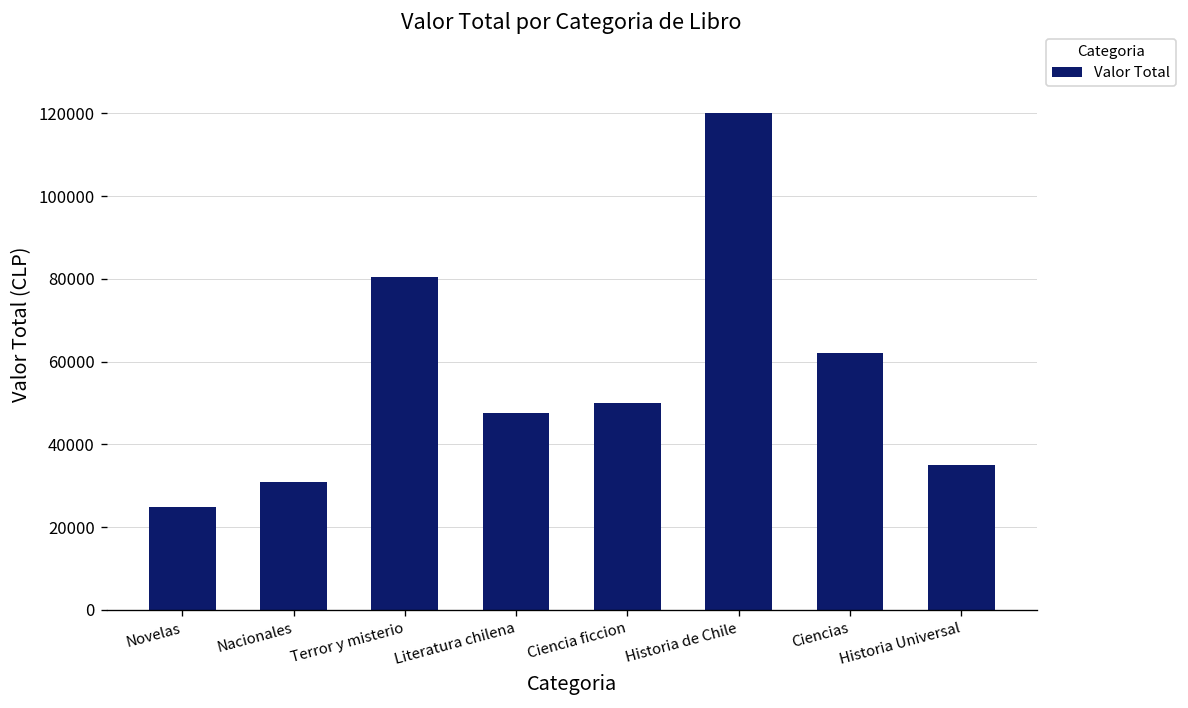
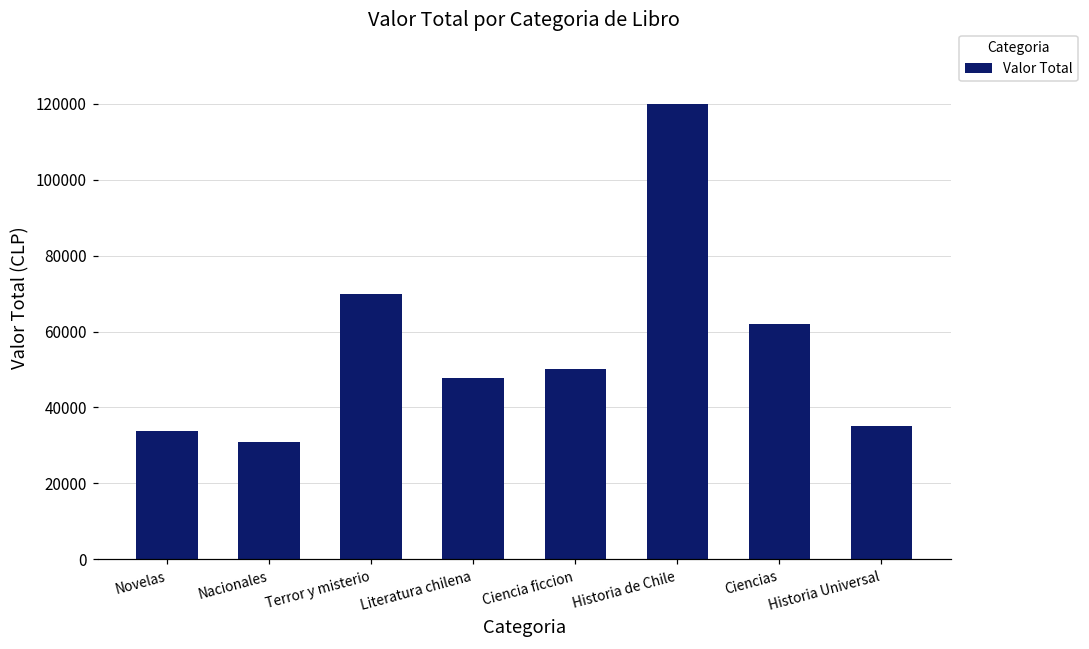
Novelas: 25000 -> 34000
Terror y misterio: 80000 -> 70000
